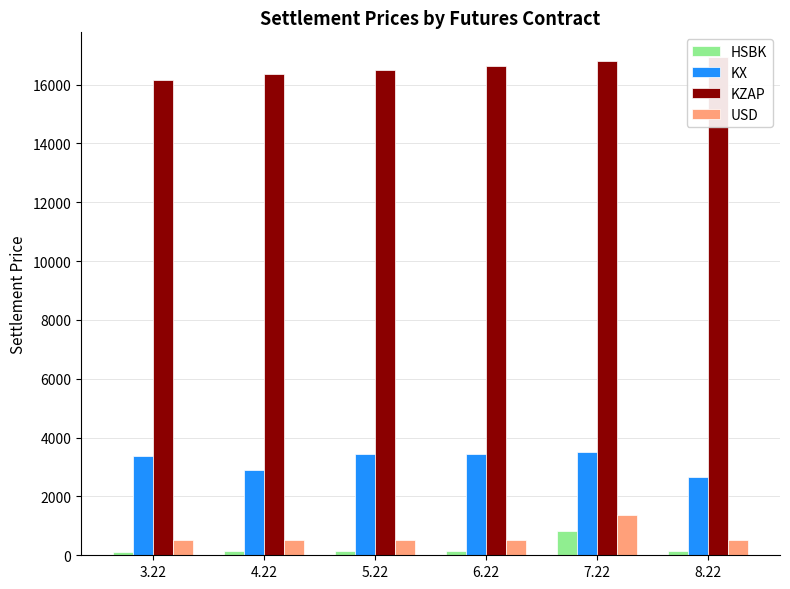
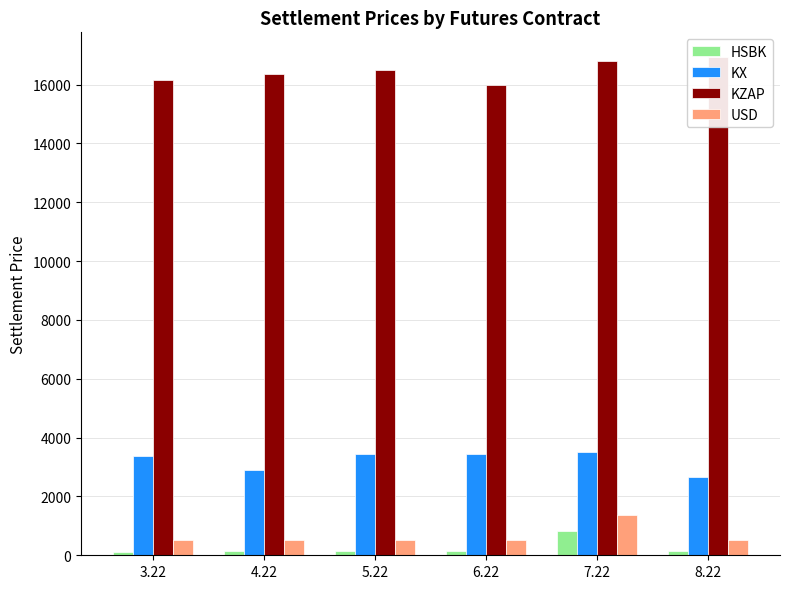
KZAP, 6.22: 16600 -> 16000
